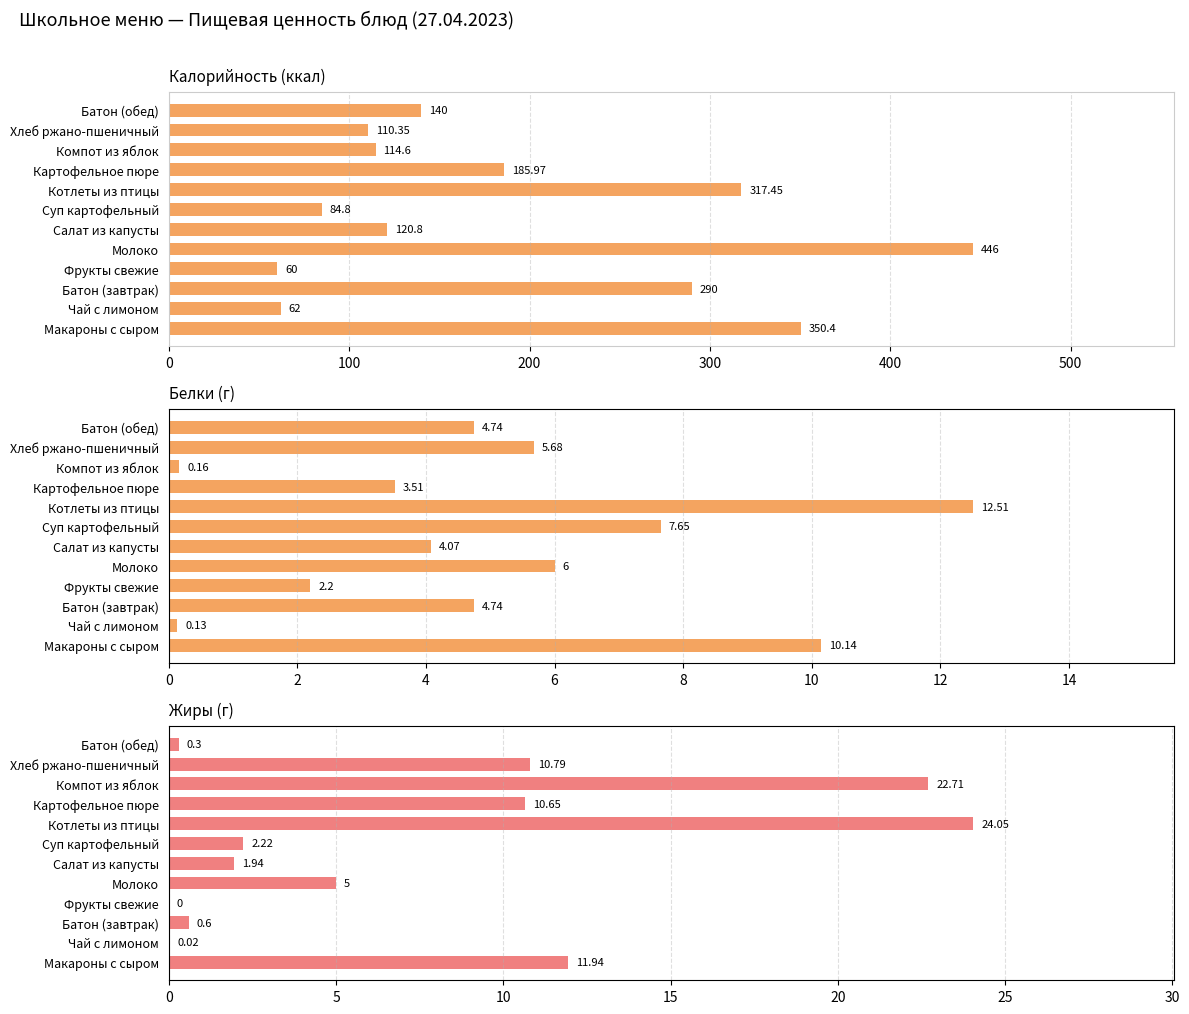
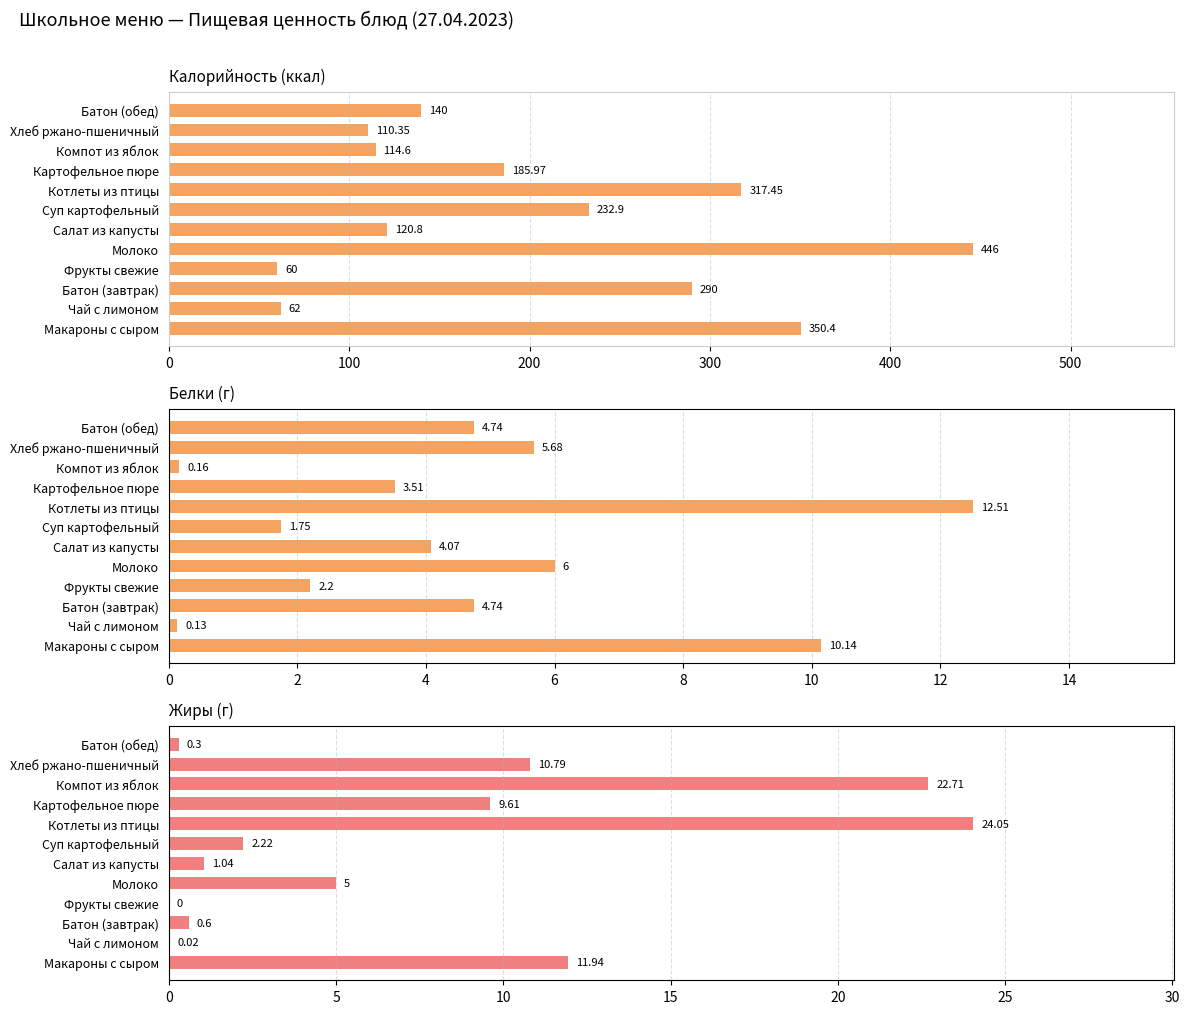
Калорийность (ккал), Суп картофельный: 84.8 -> 232.9
Белки (г), Суп картофельный: 7.65 -> 1.75
Жиры (г), Картофельное пюре: 10.65 -> 9.61
Жиры (г), Салат из капусты: 1.94 -> 1.04
